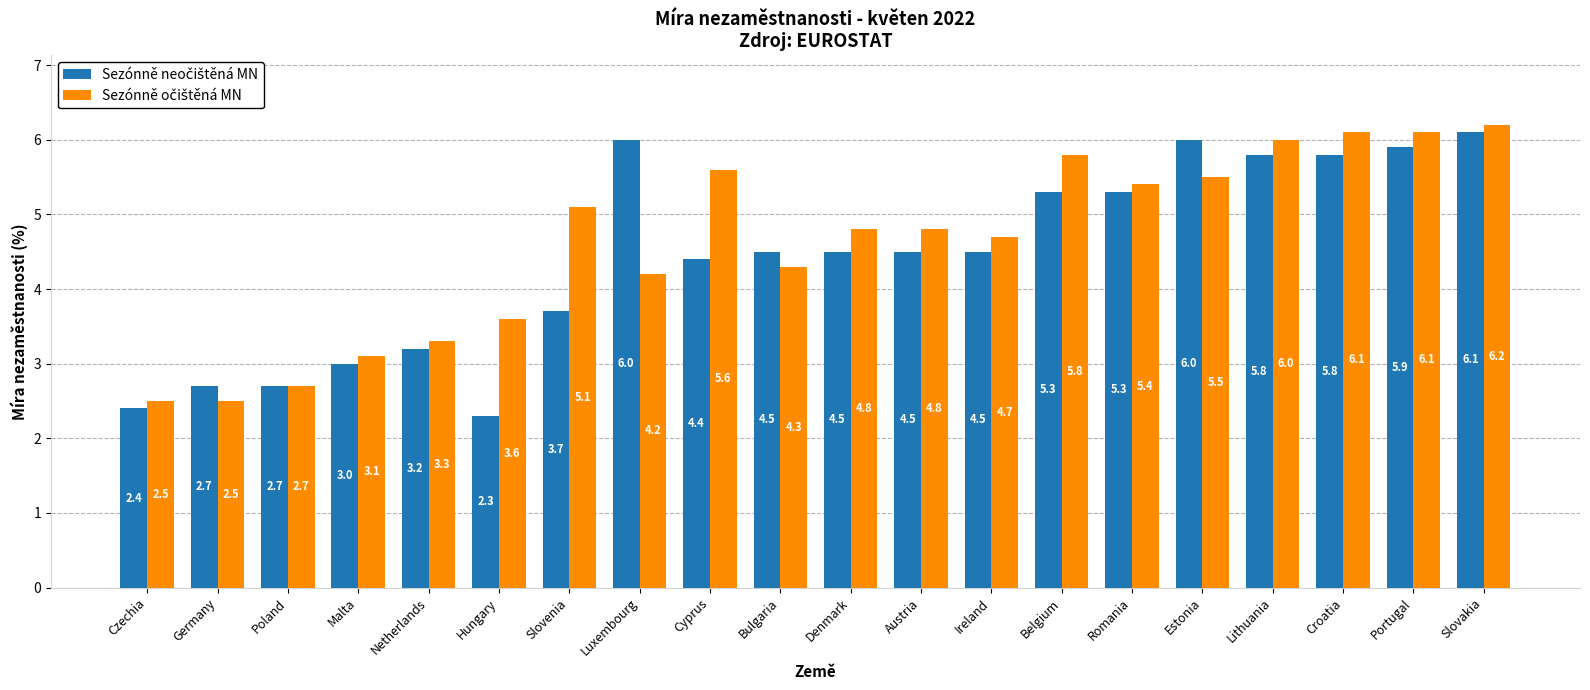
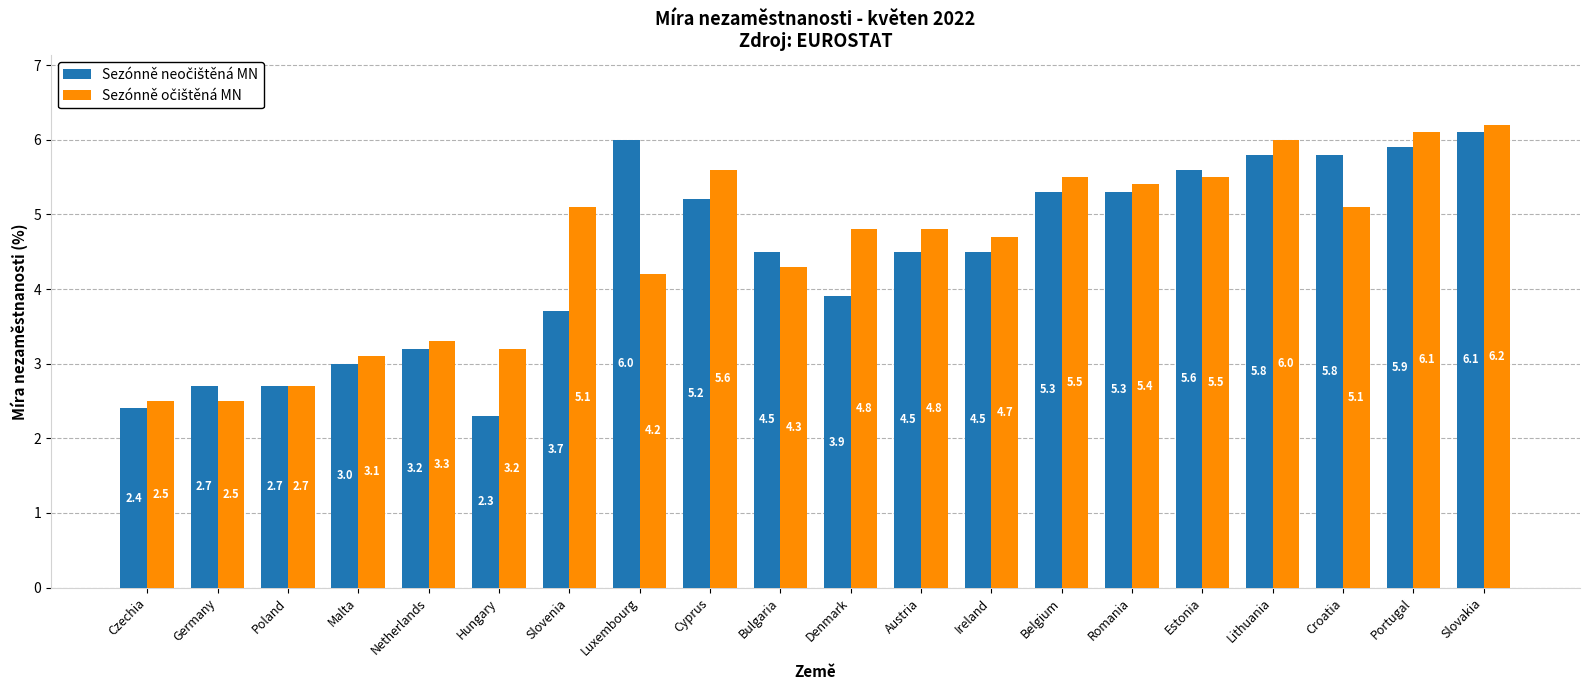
Sezónně očištěná MN, Hungary: 3.6 -> 3.2
Sezónně neočištěná MN, Cyprus: 4.4 -> 5.2
Sezónně neočištěná MN, Denmark: 4.5 -> 3.9
Sezónně očištěná MN, Belgium: 5.8 -> 5.5
Sezónně neočištěná MN, Estonia: 6.0 -> 5.6
Sezónně očištěná MN, Croatia: 6.1 -> 5.1
